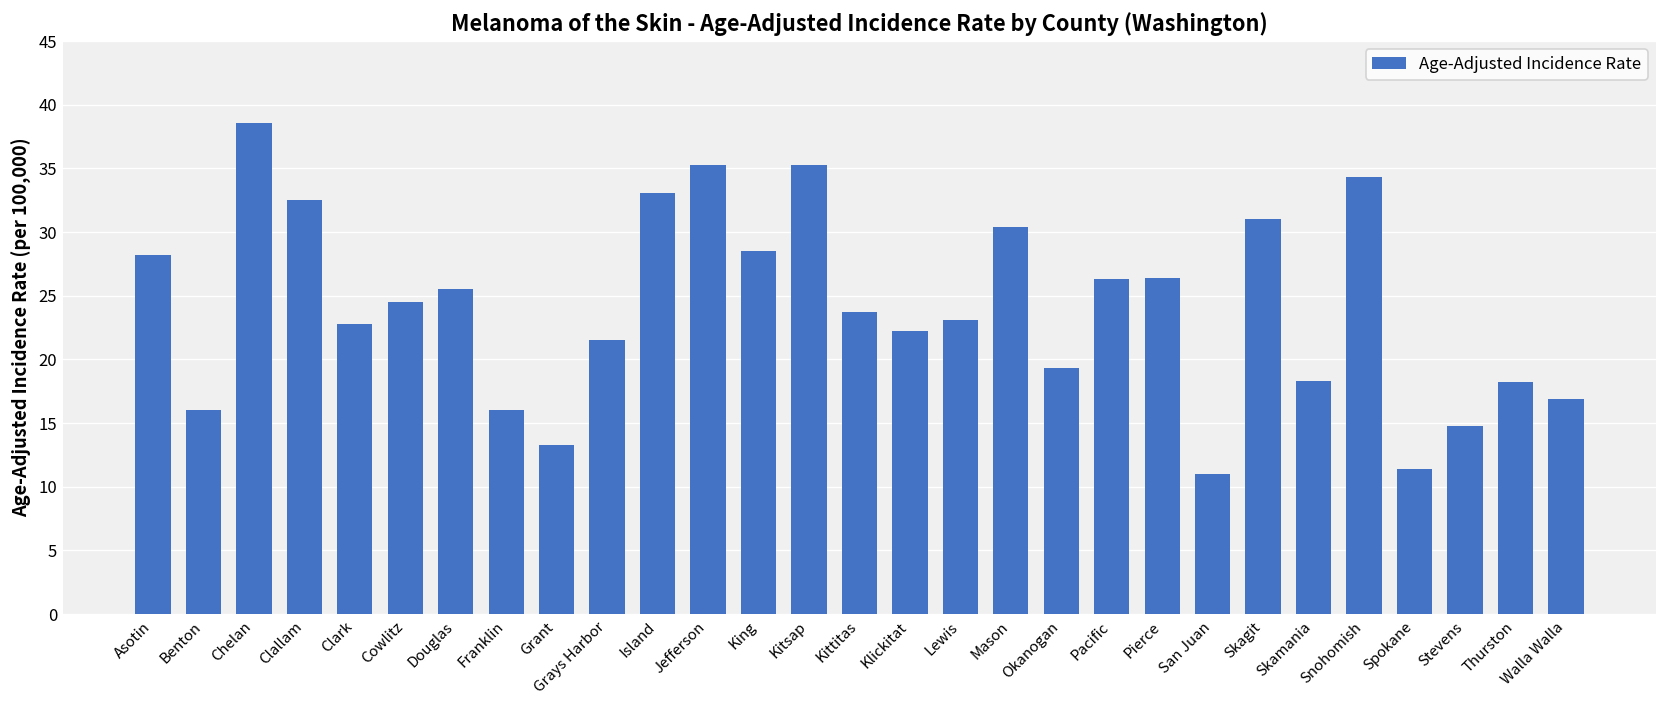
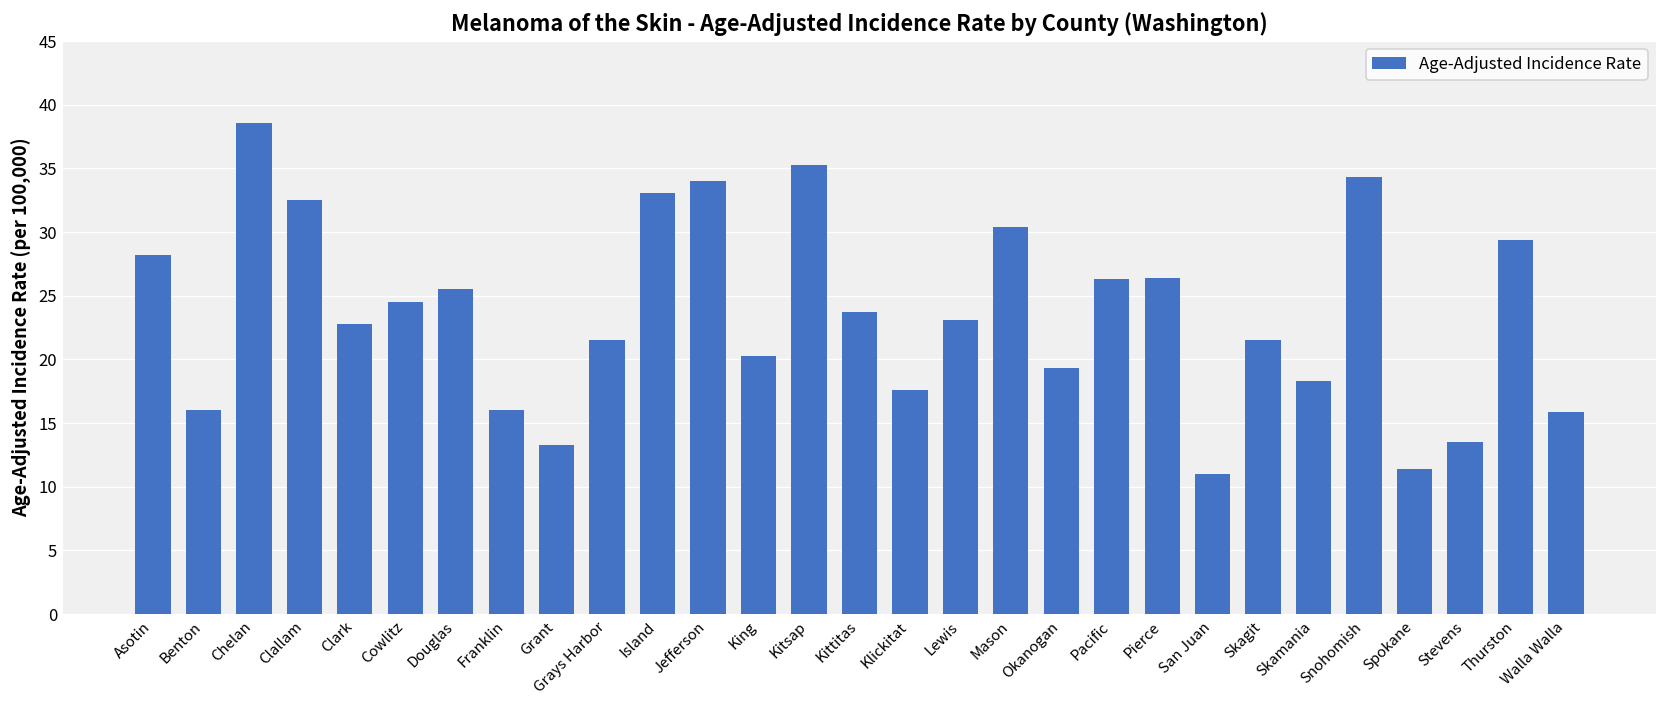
Jefferson: 35.3 -> 34.0
King: 28.5 -> 20.3
Klickitat: 22.2 -> 17.6
Skagit: 31.0 -> 21.5
Stevens: 14.8 -> 13.5
Thurston: 18.2 -> 29.4
Walla Walla: 16.9 -> 15.9
